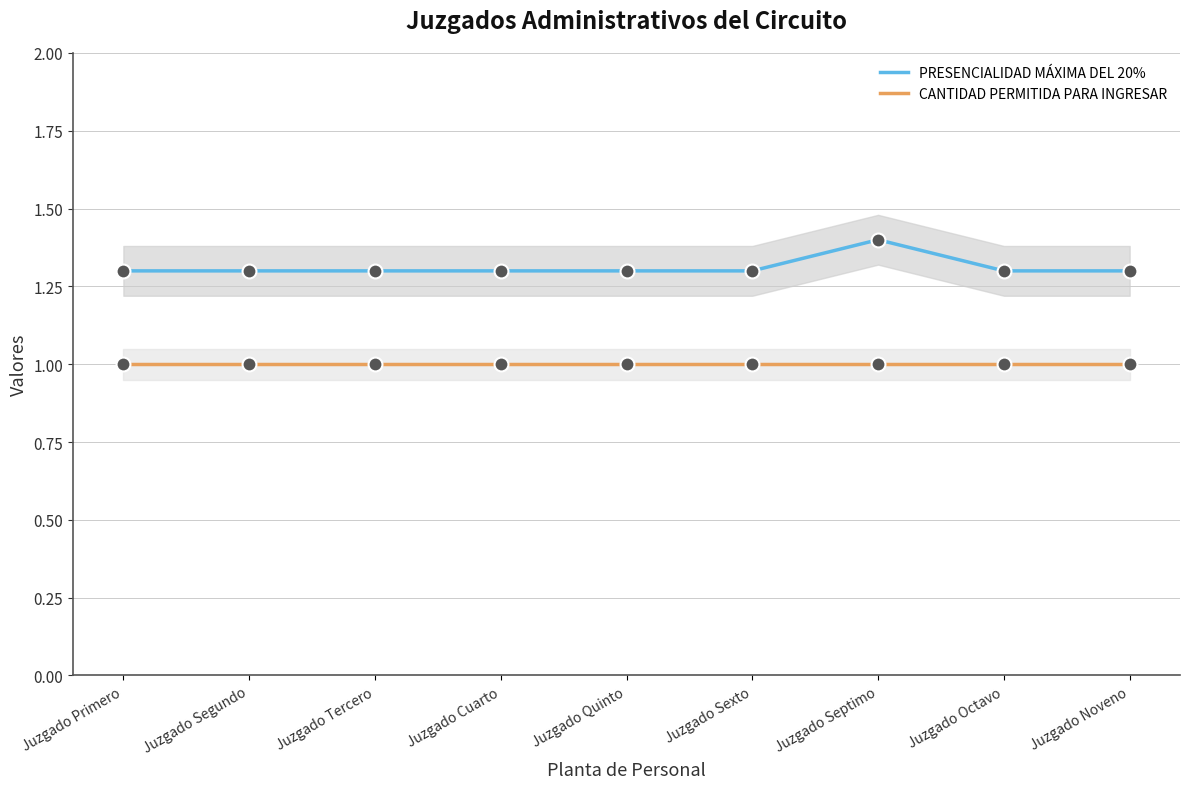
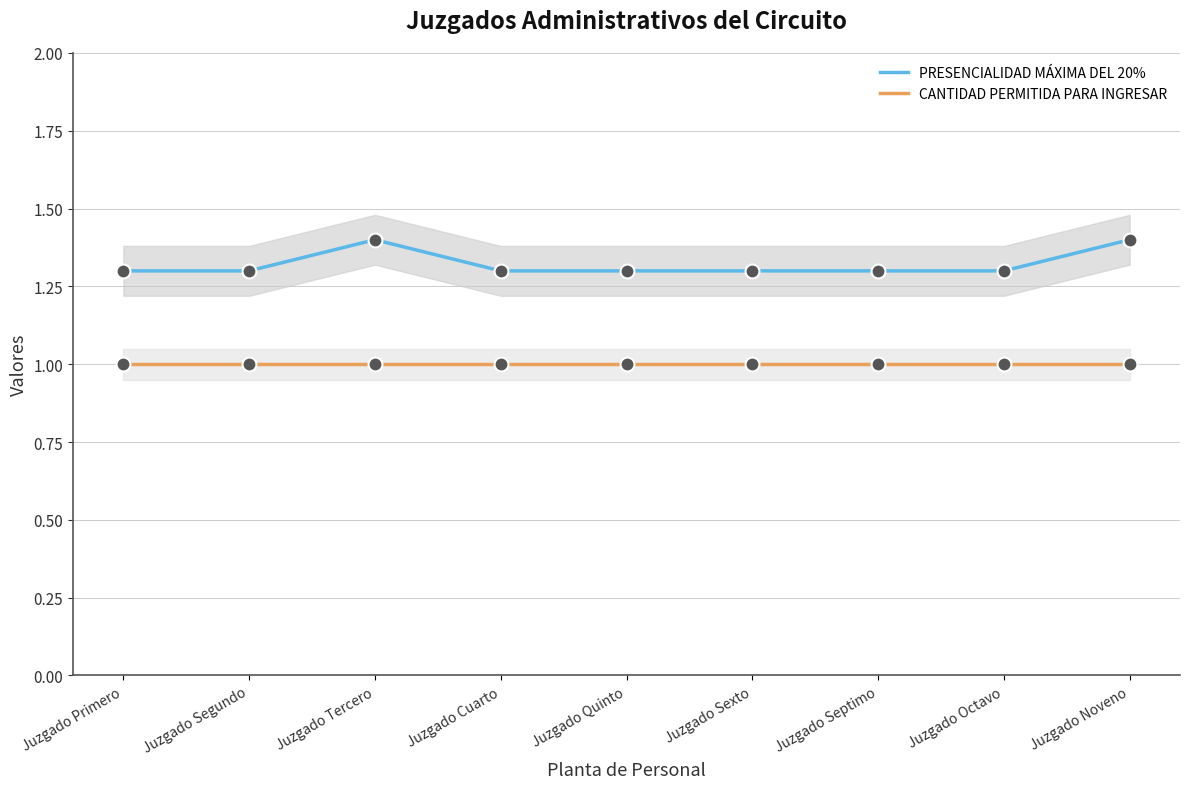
PRESENCIALIDAD MÁXIMA DEL 20%, Juzgado Tercero: 1.3 -> 1.4
PRESENCIALIDAD MÁXIMA DEL 20%, Juzgado Septimo: 1.4 -> 1.3
PRESENCIALIDAD MÁXIMA DEL 20%, Juzgado Noveno: 1.3 -> 1.4
